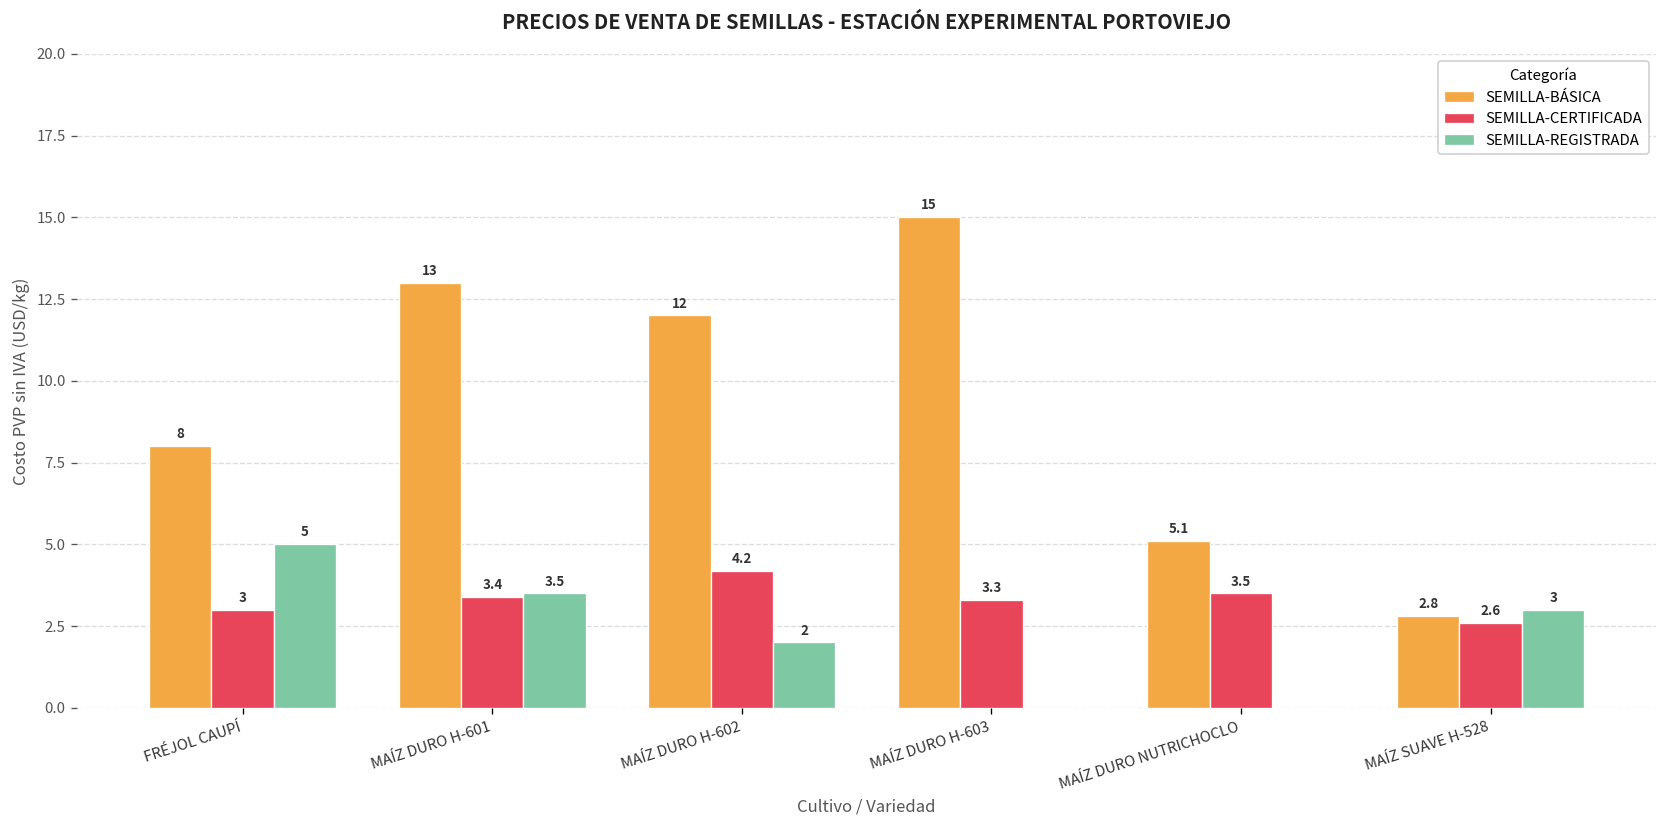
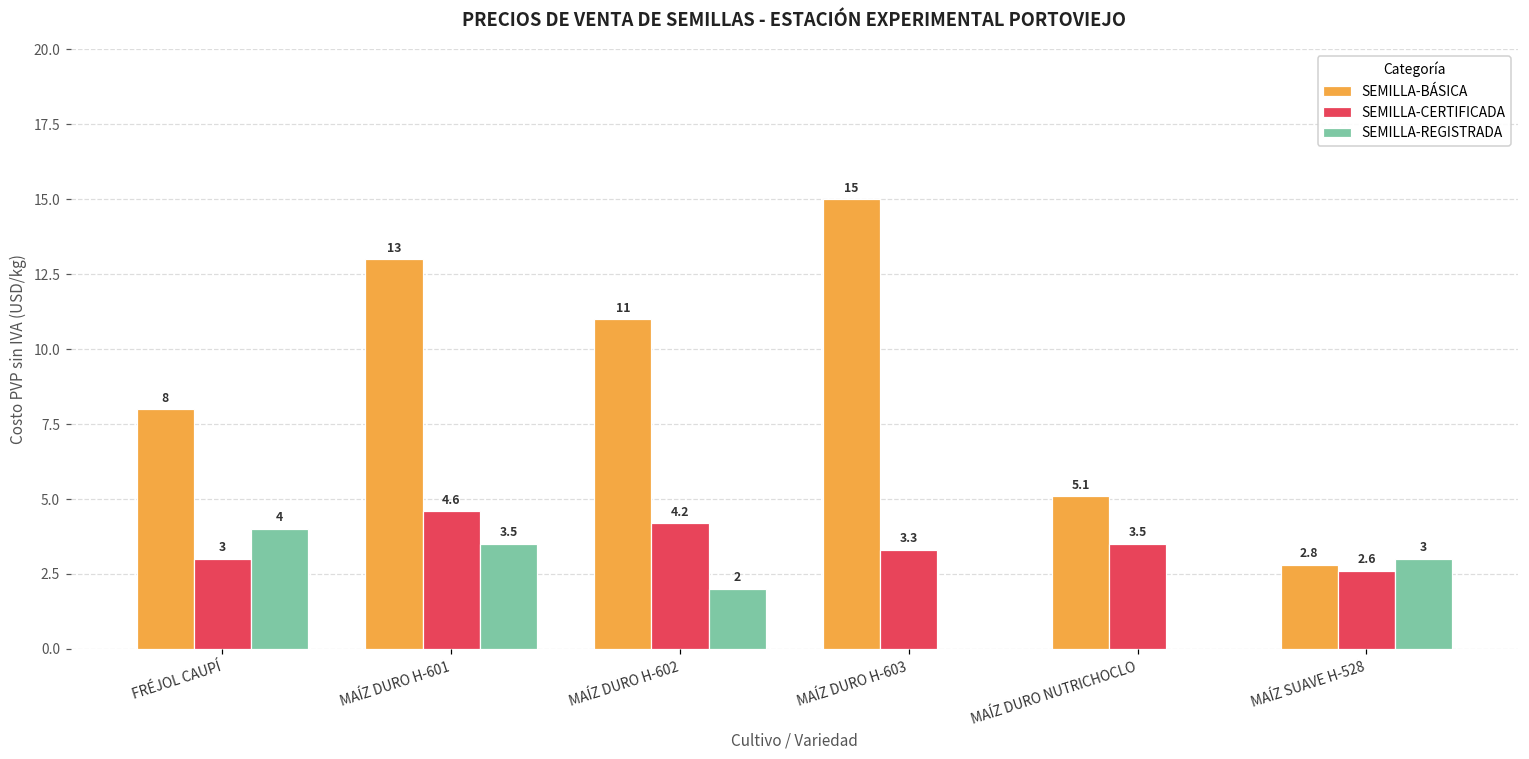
SEMILLA-REGISTRADA, FRÉJOL CAUPÍ: 5 -> 4
SEMILLA-CERTIFICADA, MAÍZ DURO H-601: 3.4 -> 4.6
SEMILLA-BÁSICA, MAÍZ DURO H-602: 12 -> 11
